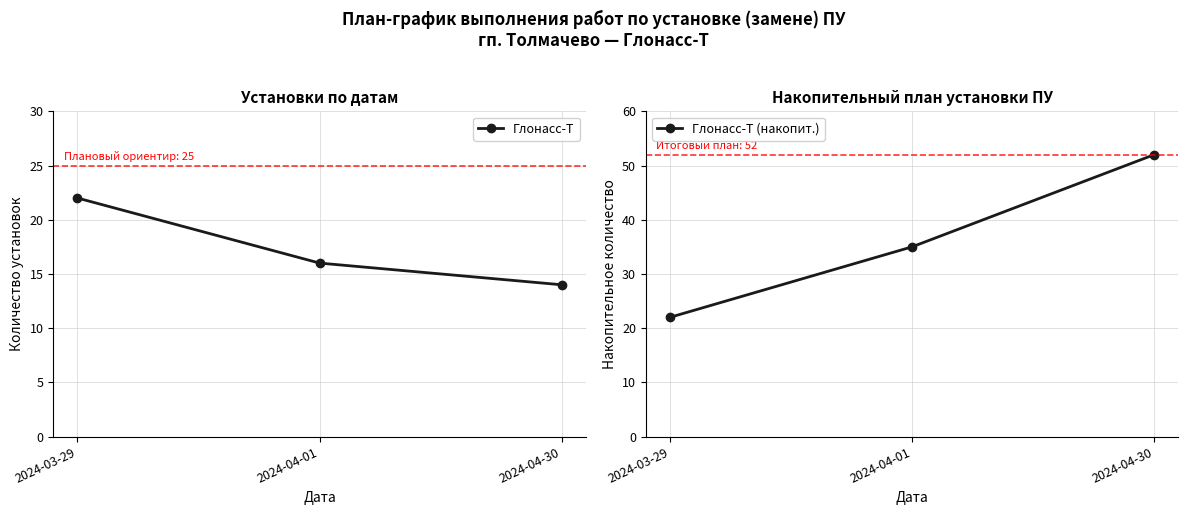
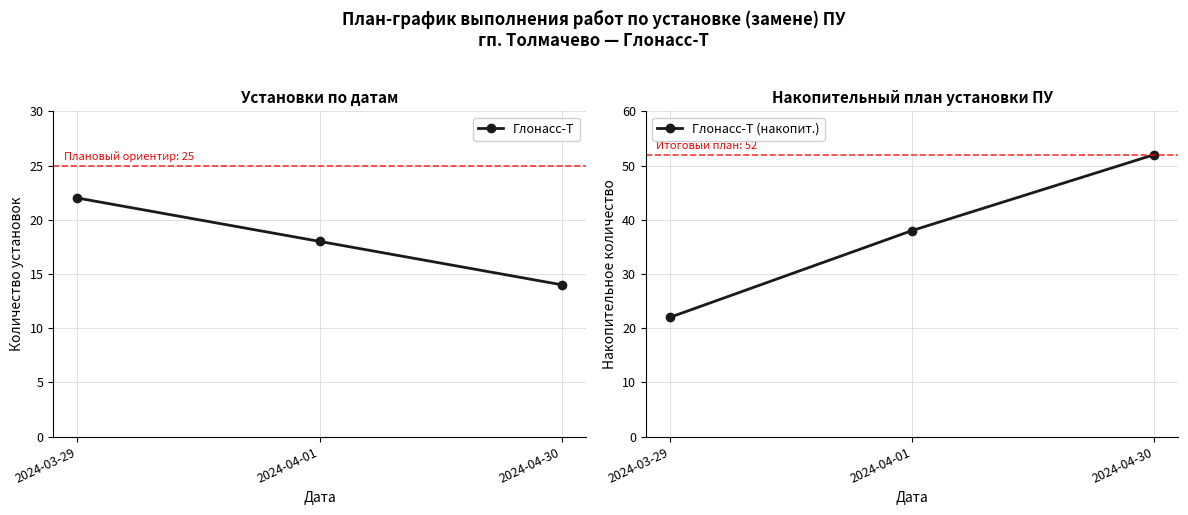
Установки по датам, 2024-04-01: 16 -> 18
Накопительный план установки ПУ, 2024-04-01: 35 -> 38
